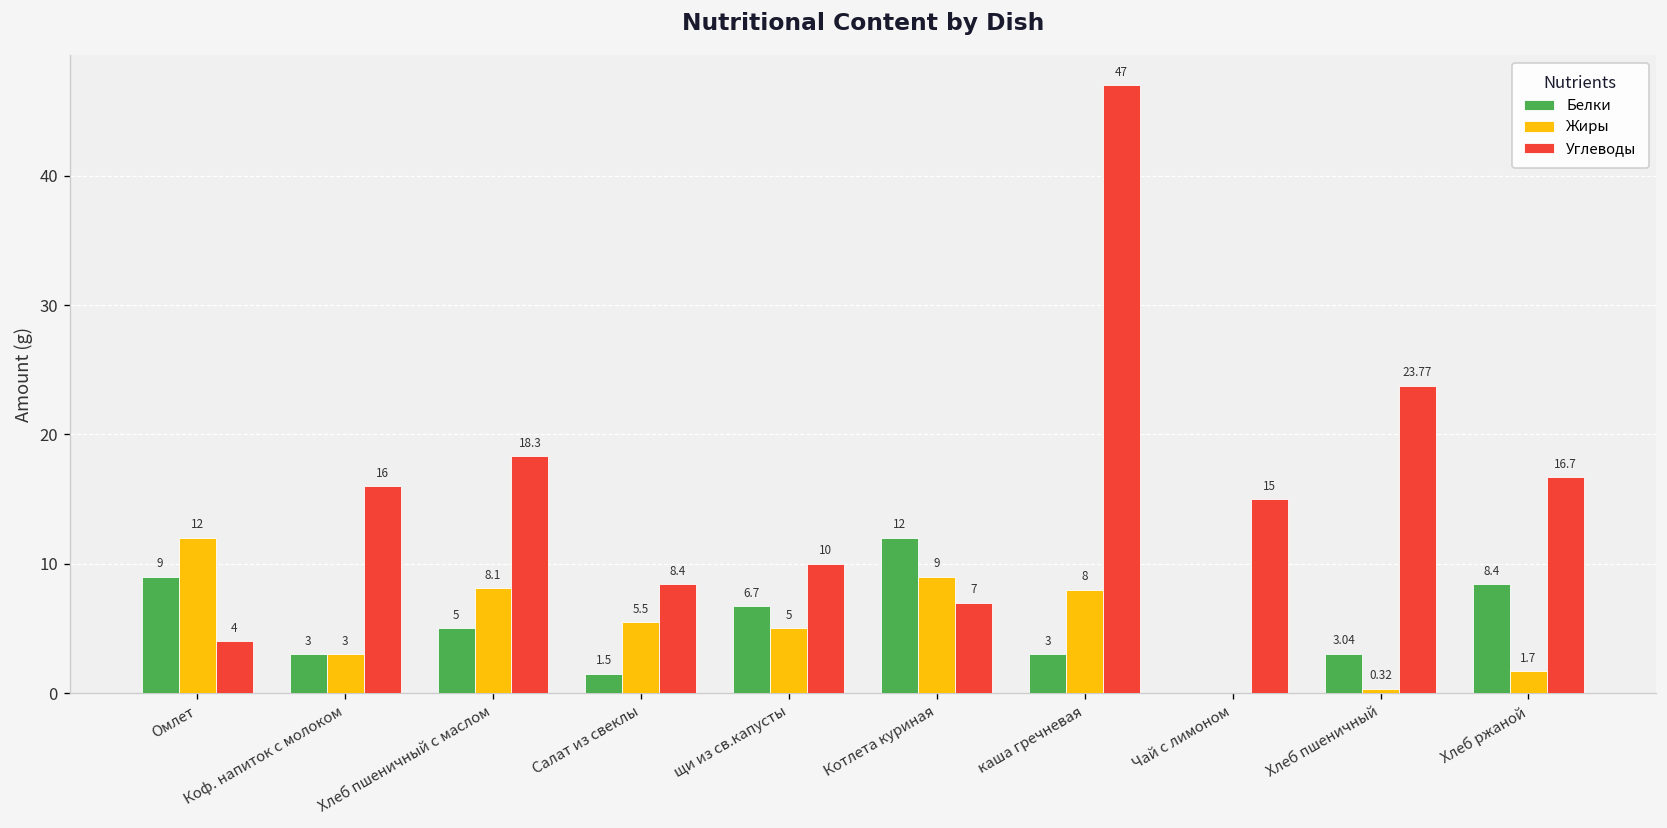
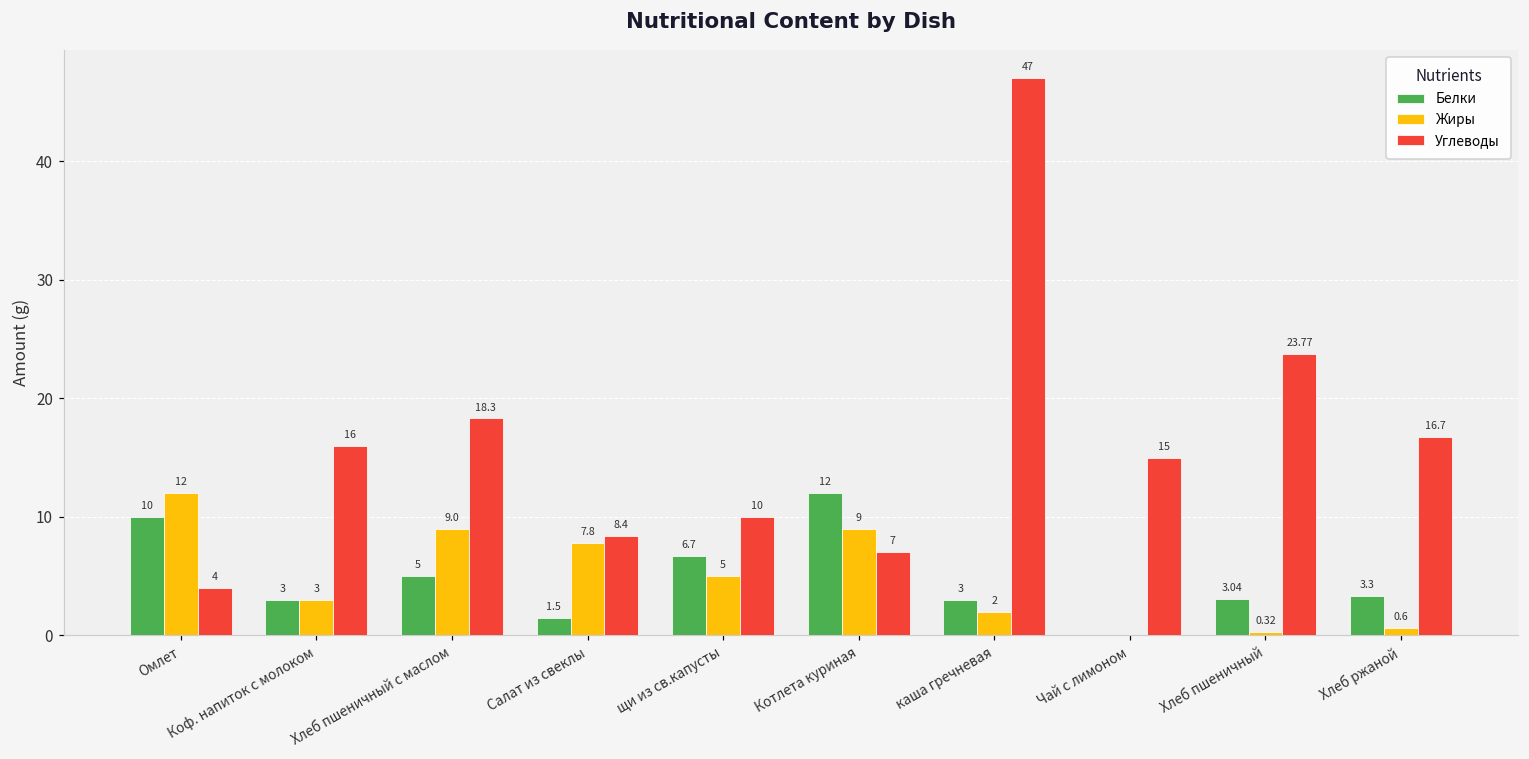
Белки, Омлет: 9 -> 10
Жиры, Хлеб пшеничный с маслом: 8.1 -> 9.0
Жиры, Салат из свеклы: 5.5 -> 7.8
Жиры, каша гречневая: 8 -> 2
Белки, Хлеб ржаной: 8.4 -> 3.3
Жиры, Хлеб ржаной: 1.7 -> 0.6
